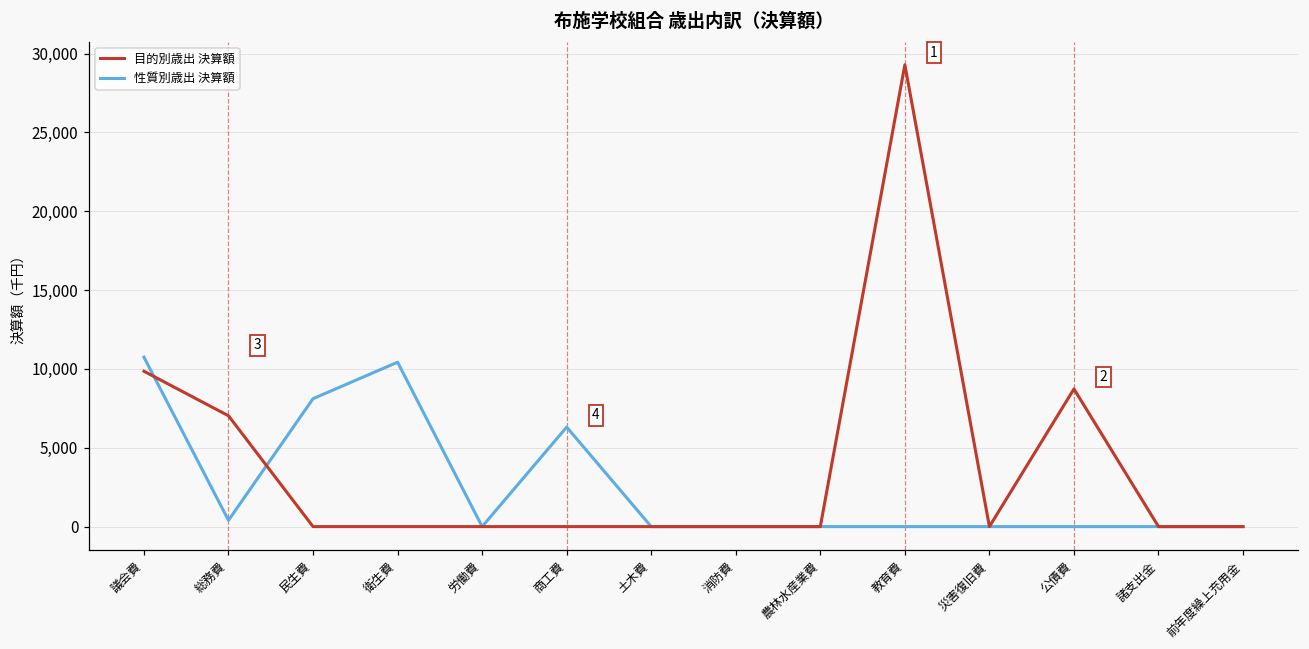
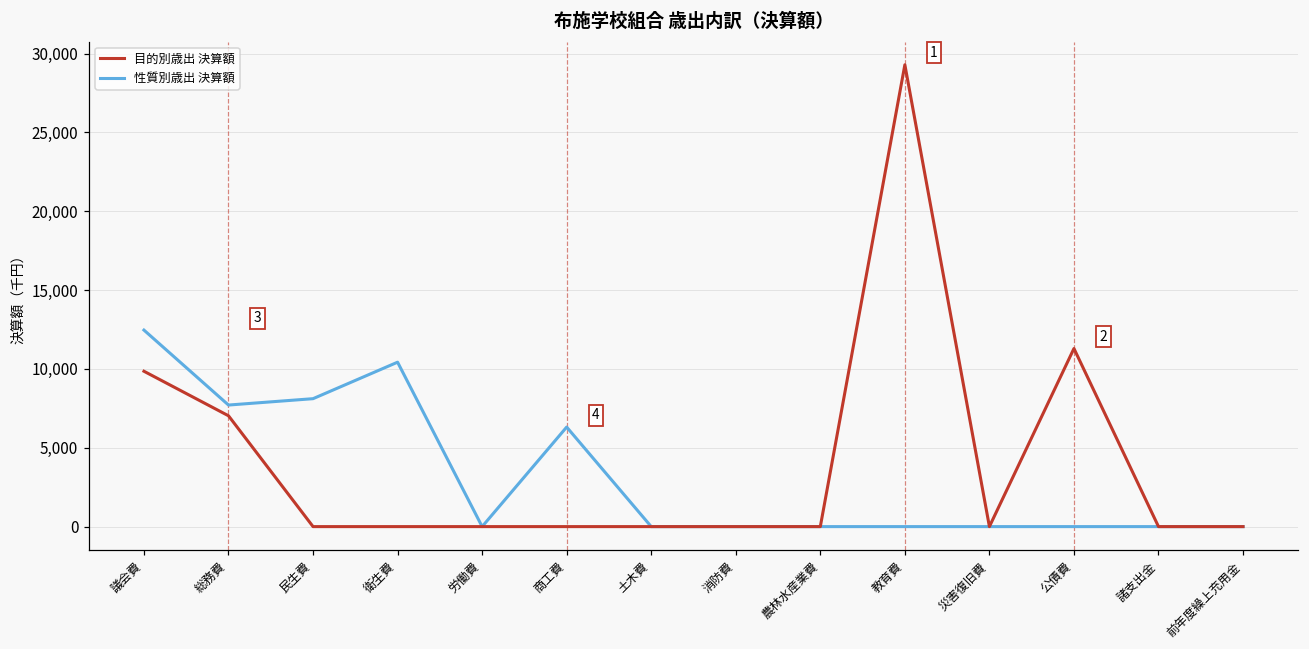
性質別歳出 決算額, 議会費: 10,700 -> 12,500
性質別歳出 決算額, 総務費: 400 -> 7,700
目的別歳出 決算額, 公債費: 8,700 -> 11,300
